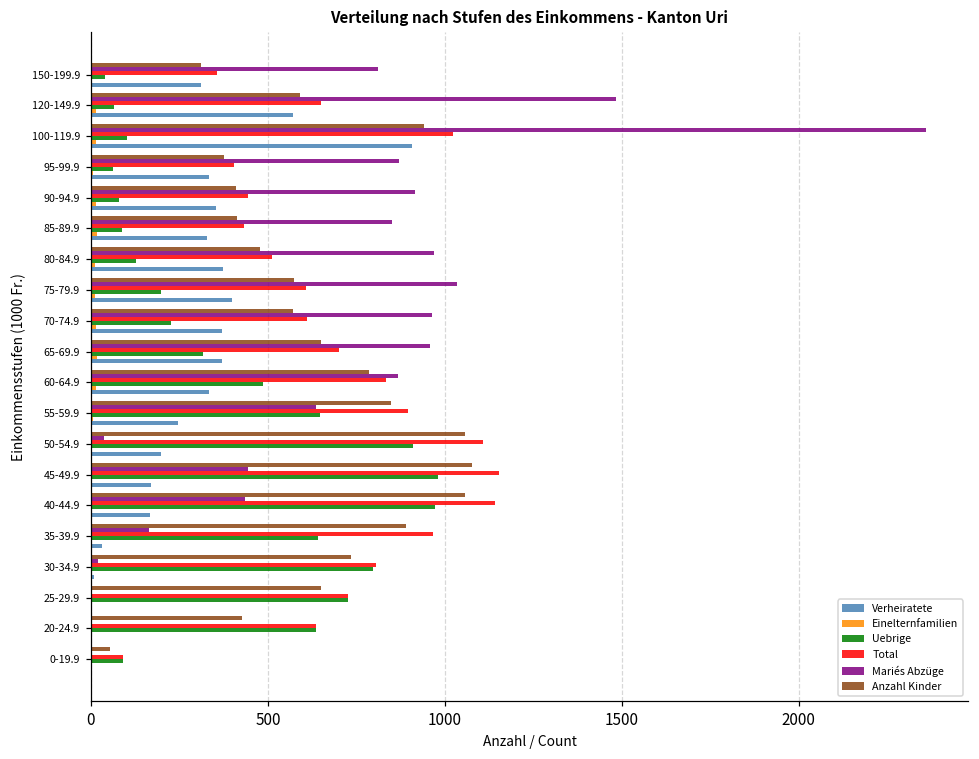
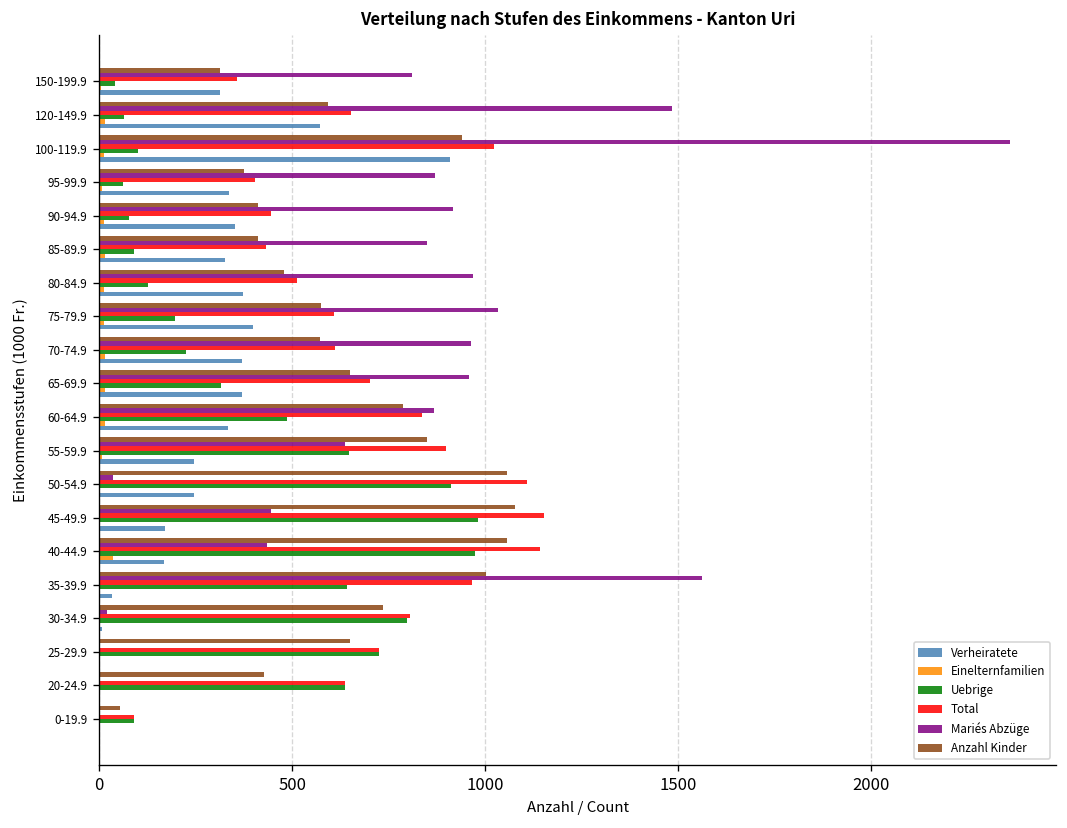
Verheiratete, 50-54.9: 200 -> 250
Einelternfamilien, 40-44.9: 0 -> 40
Anzahl Kinder, 35-39.9: 890 -> 1000
Mariés Abzüge, 35-39.9: 160 -> 1560
